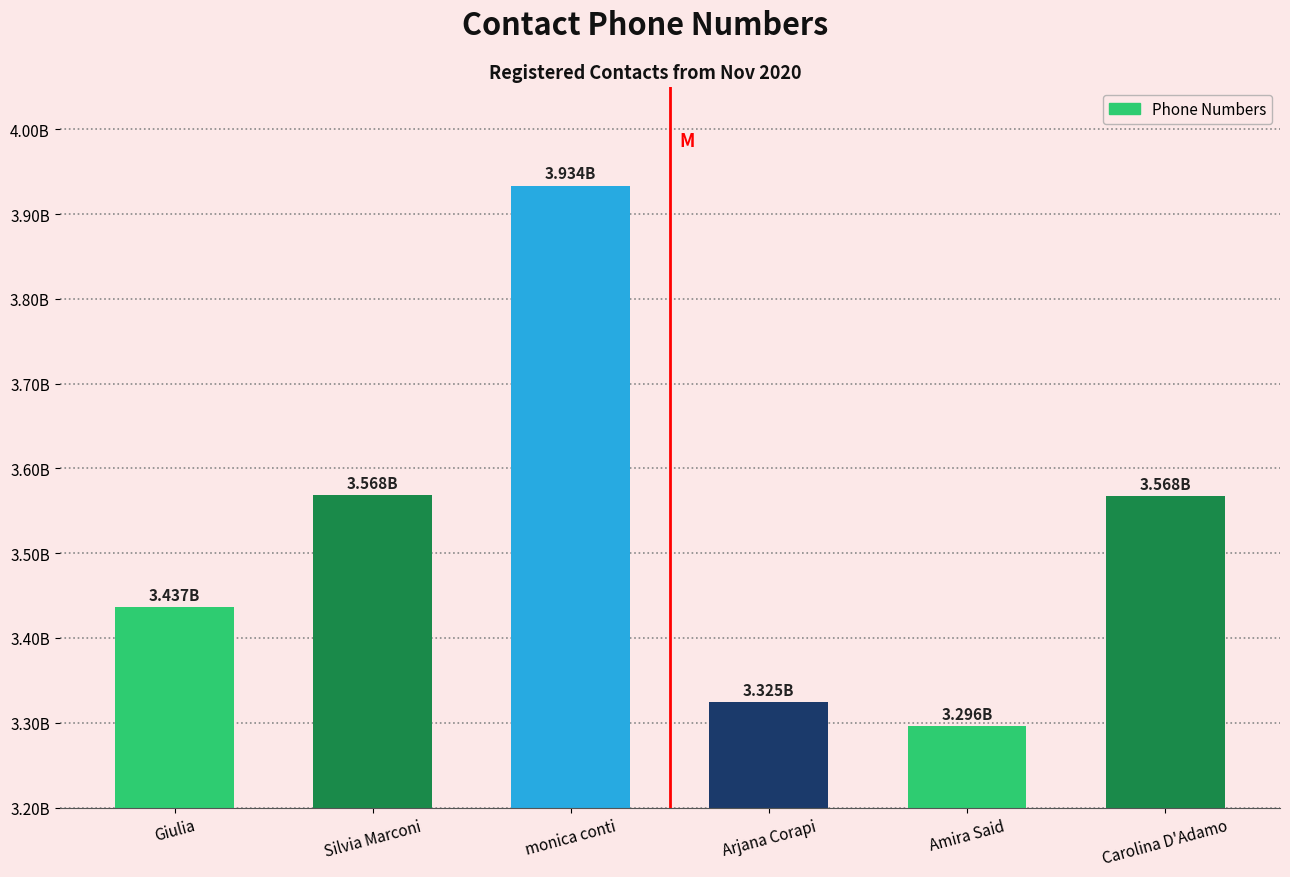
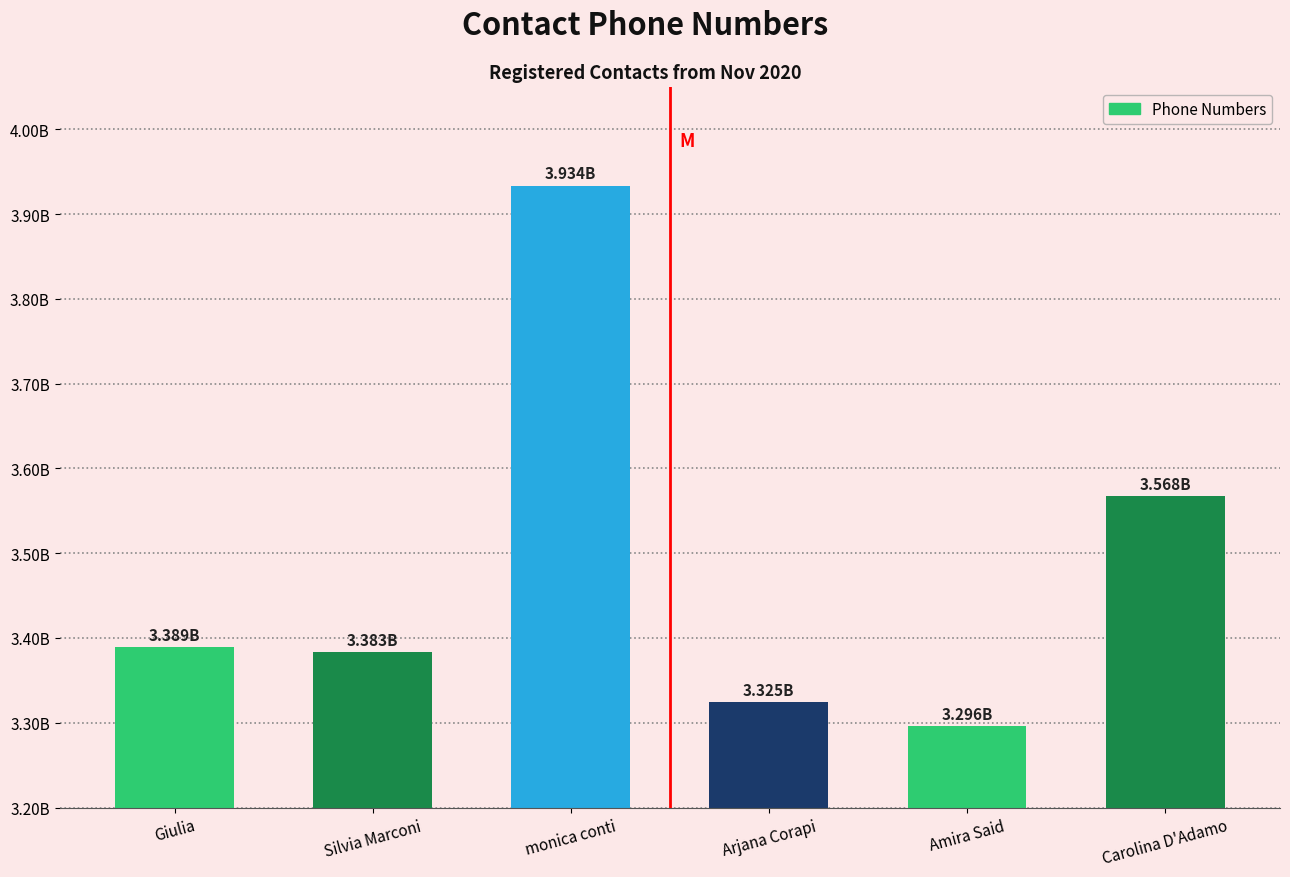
Giulia: 3.437B -> 3.389B
Silvia Marconi: 3.568B -> 3.383B
